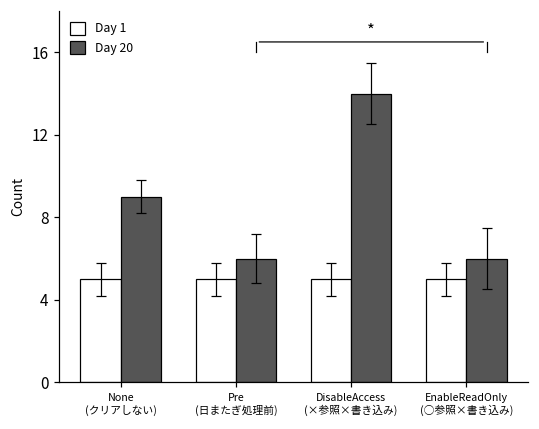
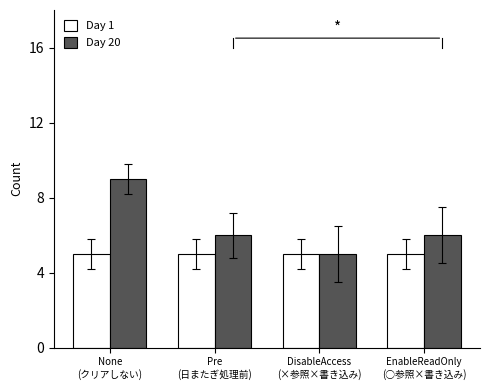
Day 20, DisableAccess (×参照×書き込み): 14 -> 5
